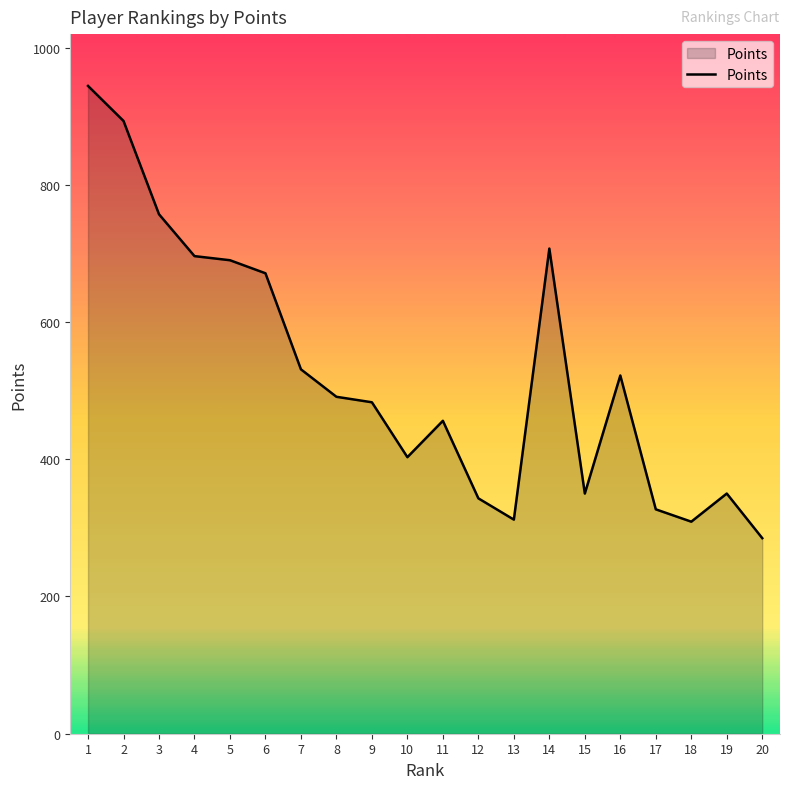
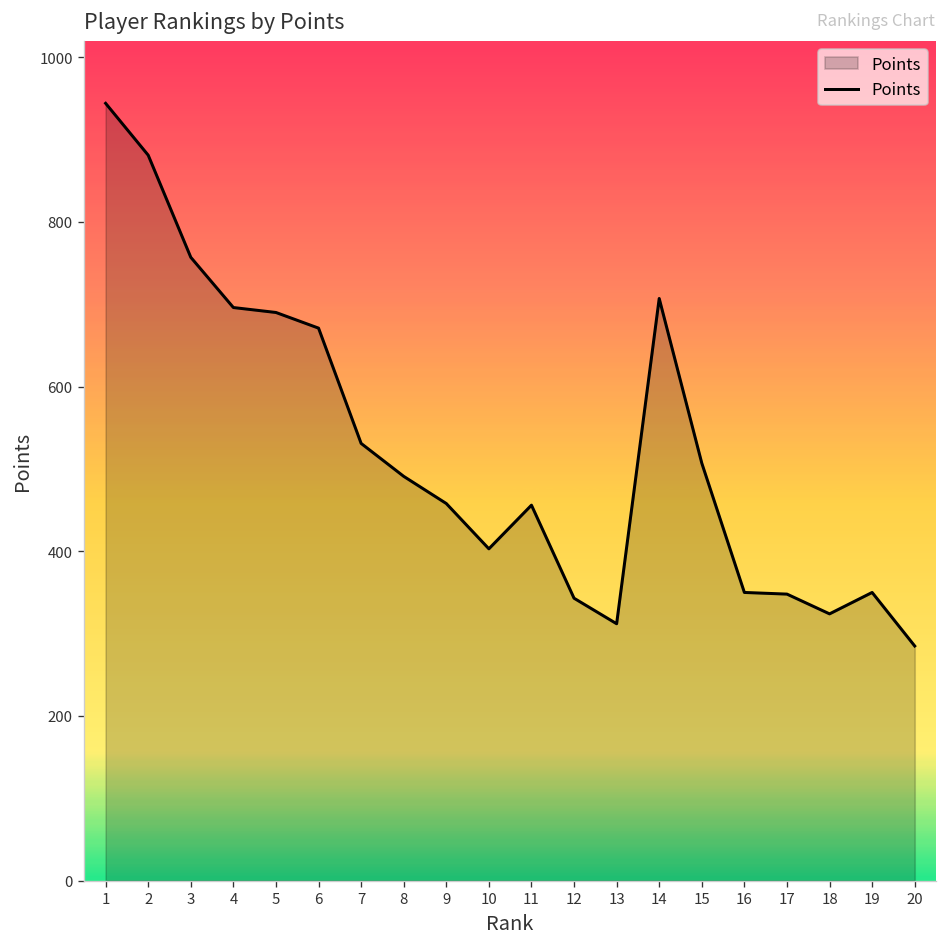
2: 890 -> 880
9: 480 -> 460
15: 350 -> 510
16: 520 -> 350
17: 330 -> 350
18: 310 -> 320
